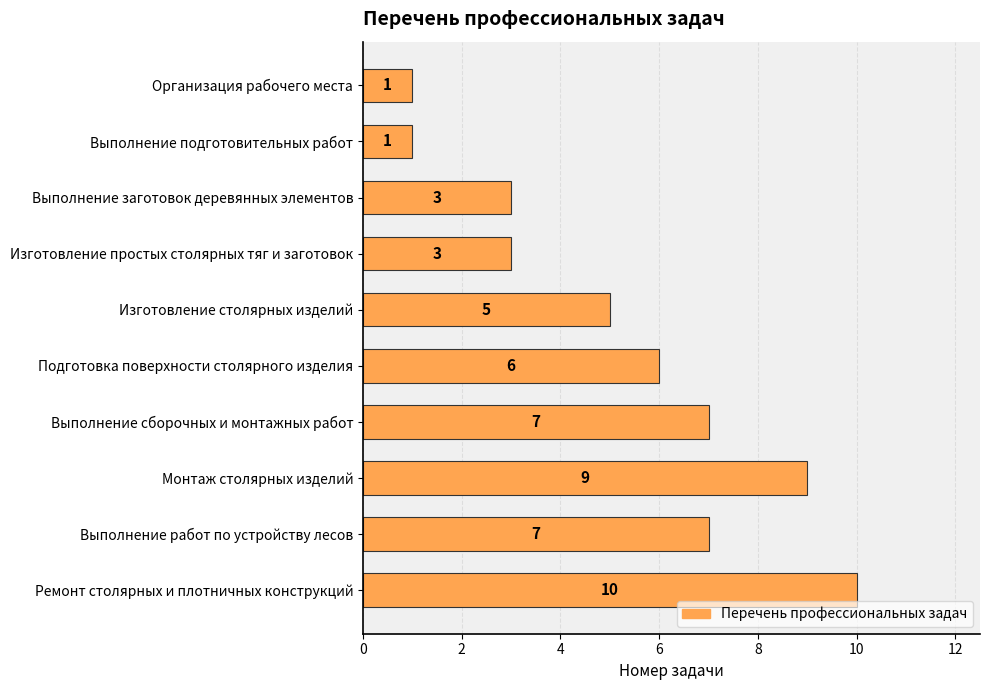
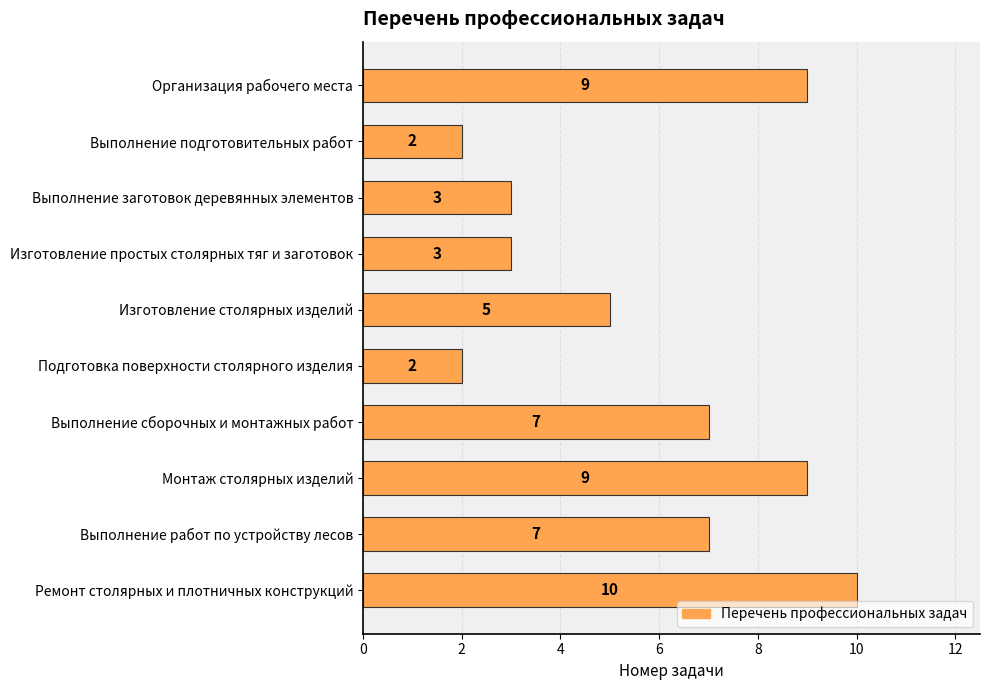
Организация рабочего места: 1 -> 9
Выполнение подготовительных работ: 1 -> 2
Подготовка поверхности столярного изделия: 6 -> 2
